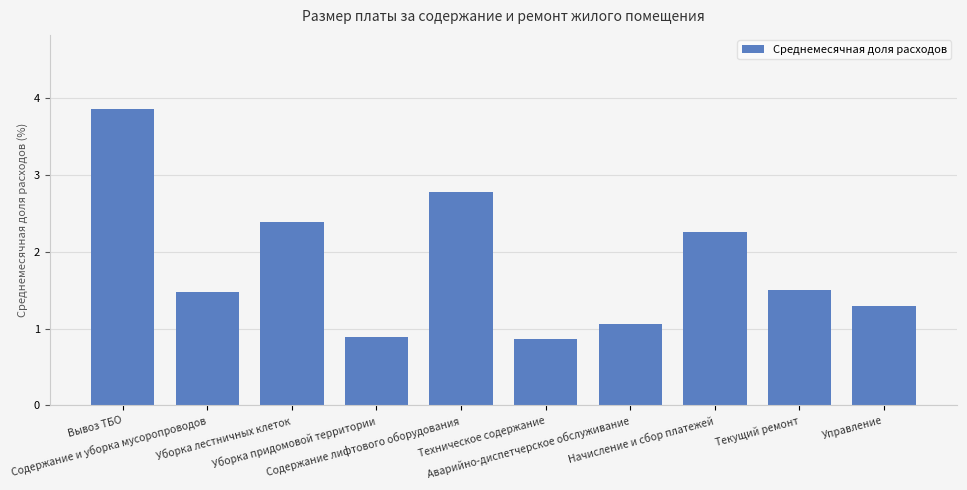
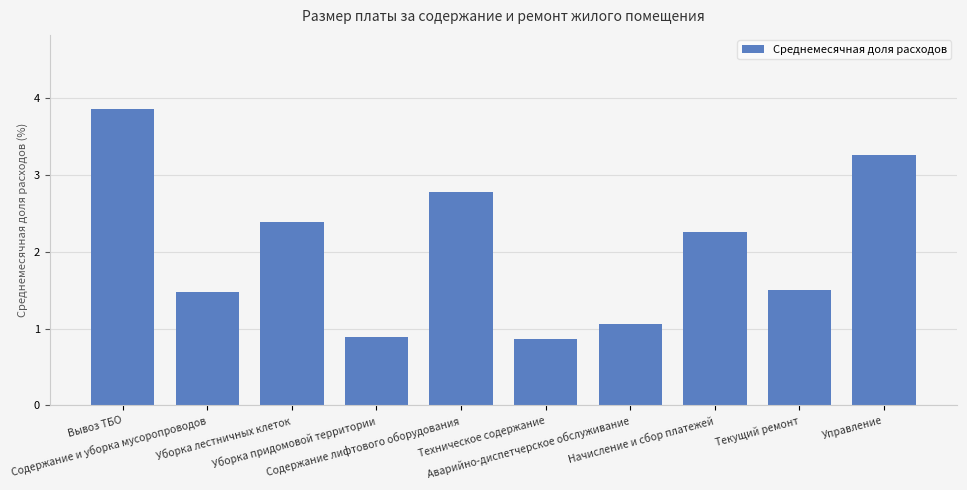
Управление: 1.3 -> 3.3
